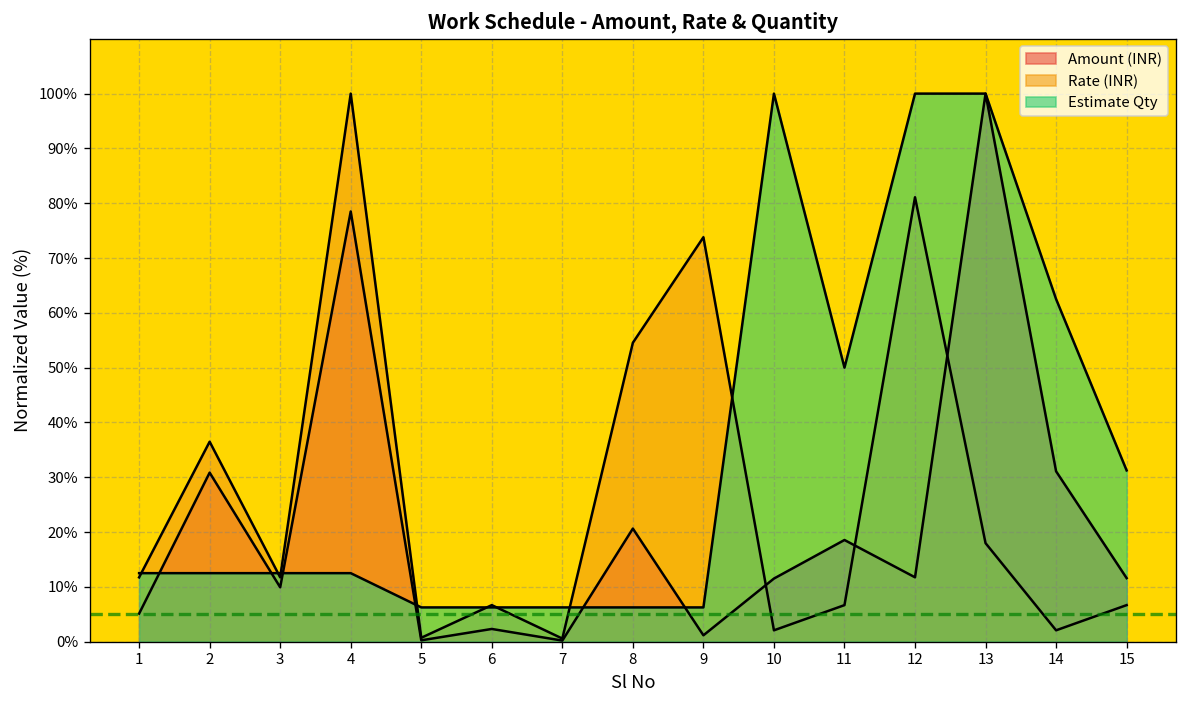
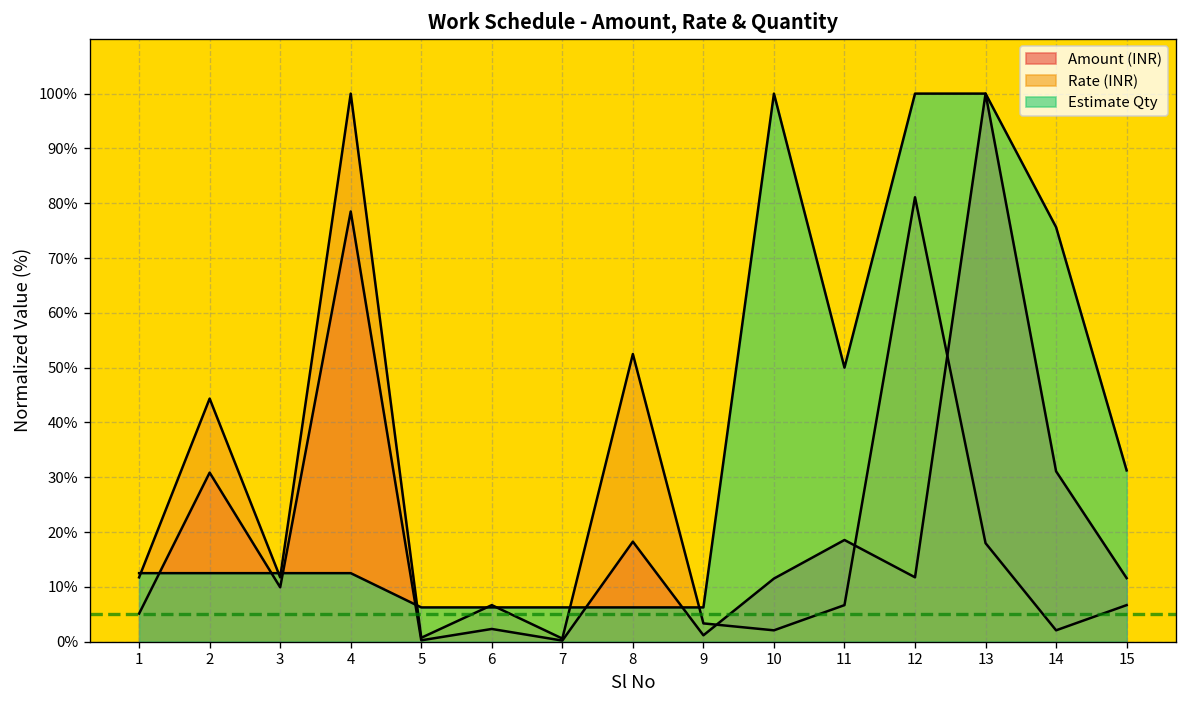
Rate (INR), 2: 36% -> 44%
Amount (INR), 8: 21% -> 18%
Rate (INR), 8: 55% -> 52%
Rate (INR), 9: 74% -> 3%
Estimate Qty, 14: 63% -> 76%
